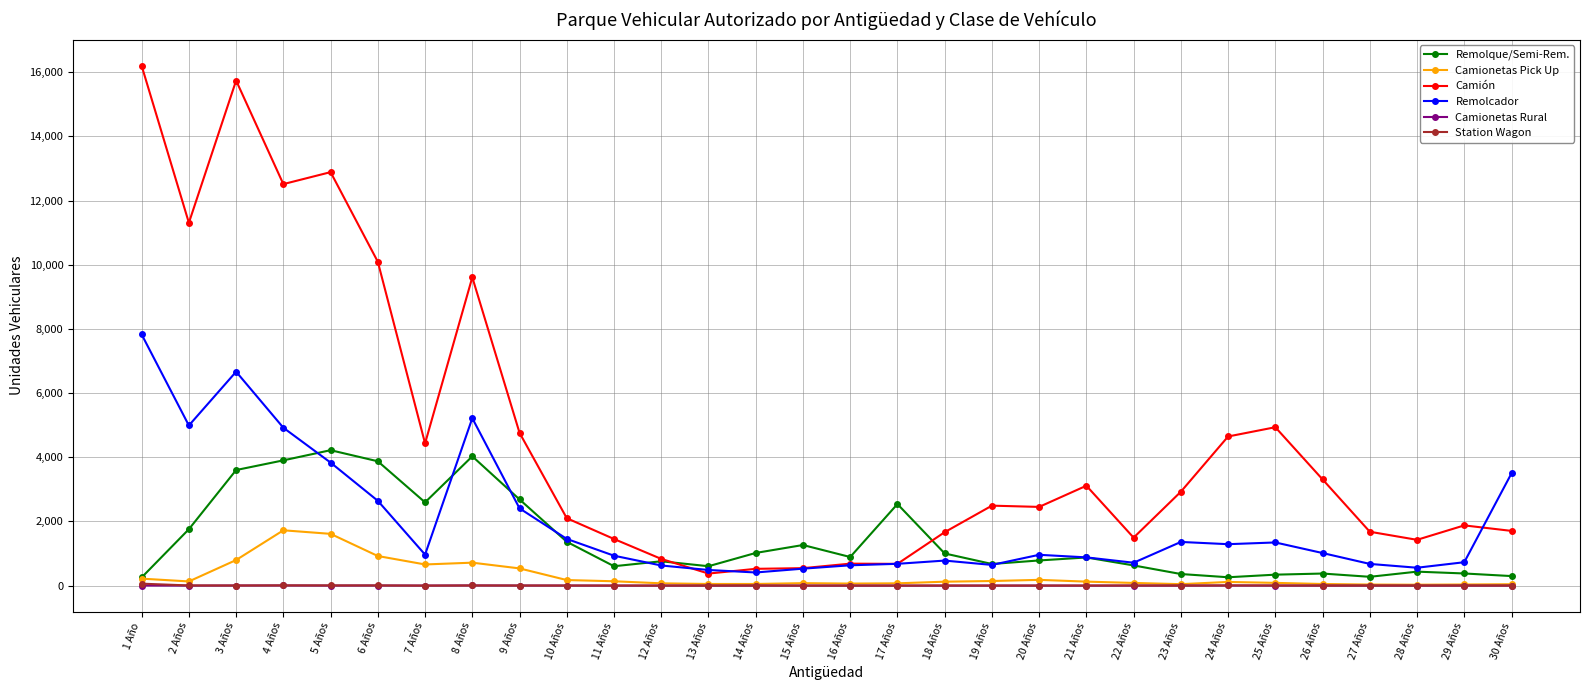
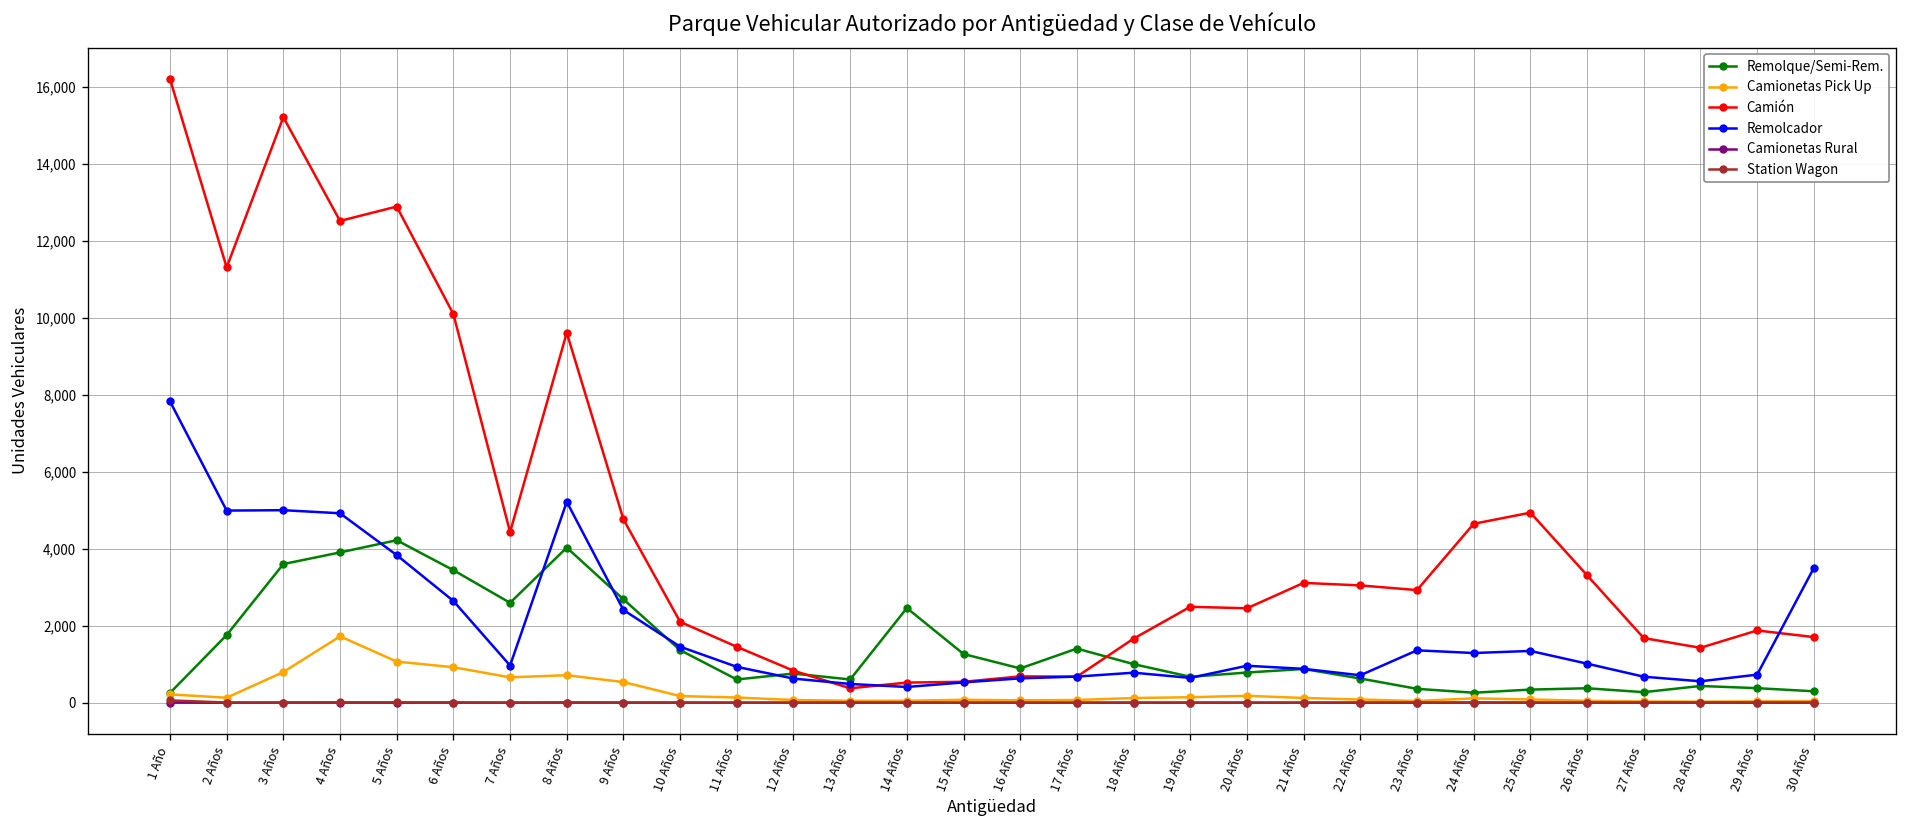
Camión, 3 Años: 15,700 -> 15,200
Remolcador, 3 Años: 6,700 -> 5,000
Camionetas Pick Up, 5 Años: 1,600 -> 1,100
Remolque/Semi-Rem., 6 Años: 3,900 -> 3,400
Remolque/Semi-Rem., 14 Años: 1,000 -> 2,500
Remolque/Semi-Rem., 17 Años: 2,500 -> 1,400
Camión, 22 Años: 1,500 -> 3,000
